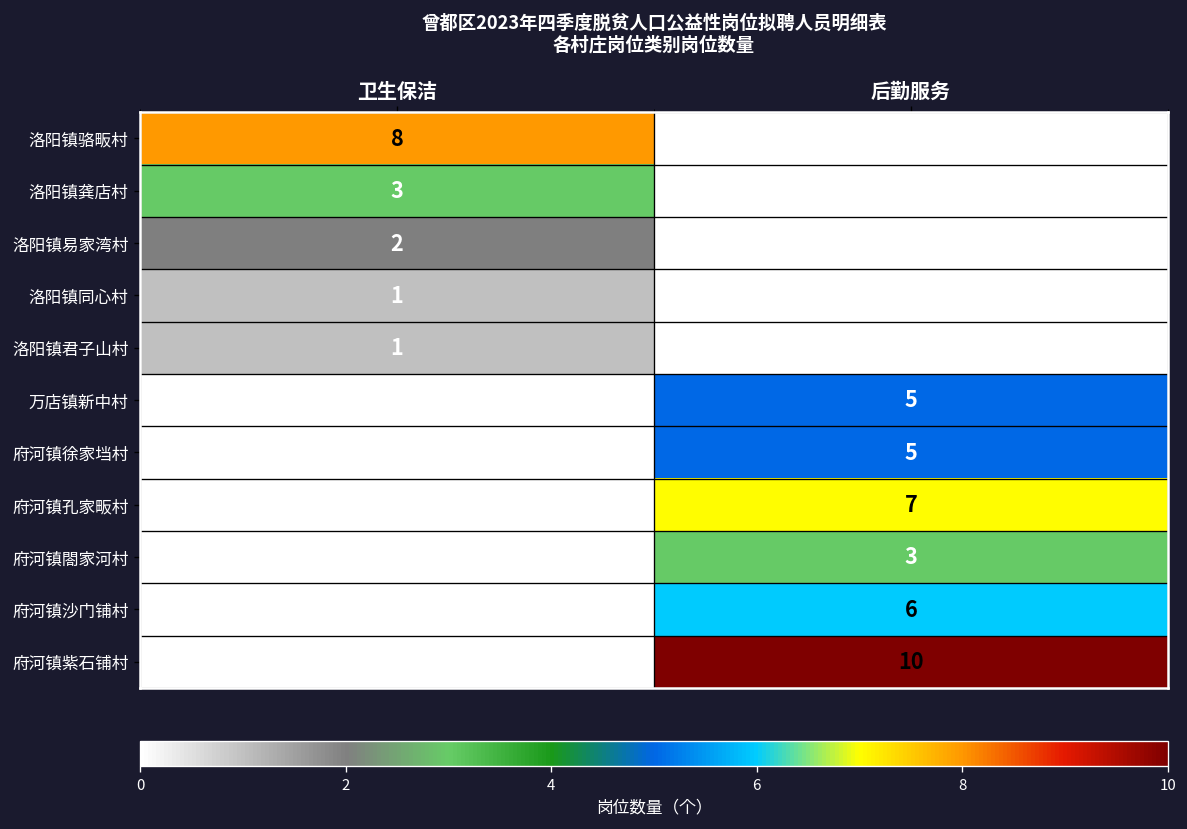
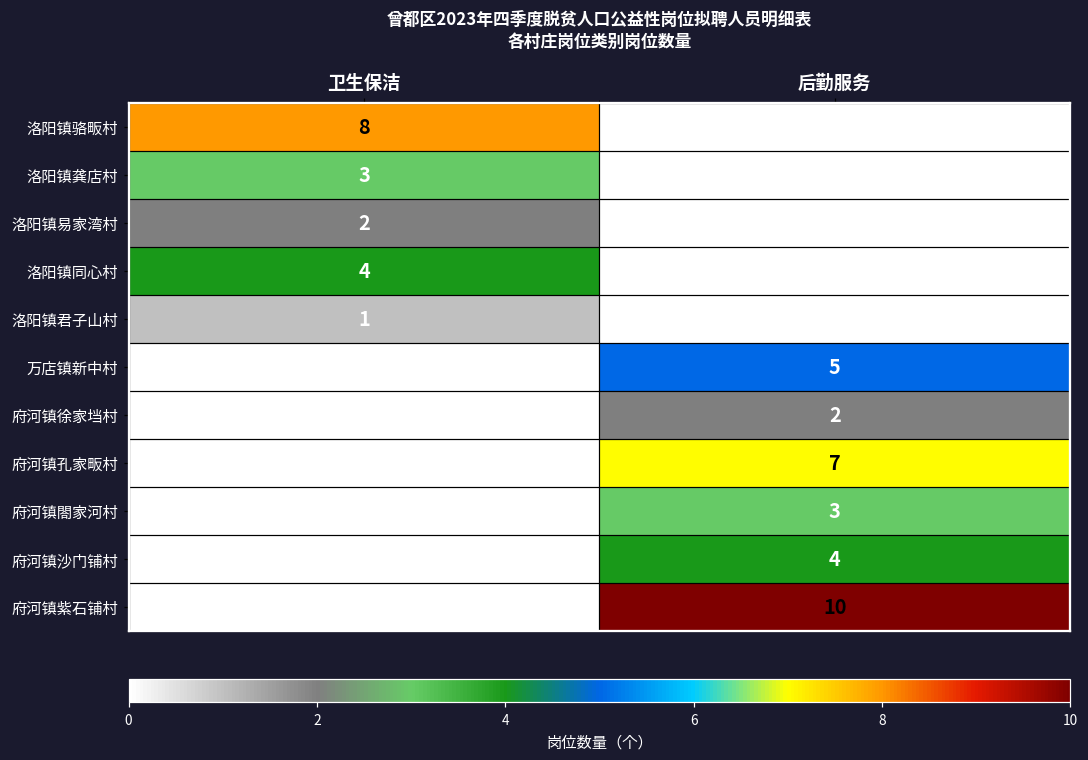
洛阳镇同心村, 卫生保洁: 1 -> 4
府河镇徐家垱村, 后勤服务: 5 -> 2
府河镇沙门铺村, 后勤服务: 6 -> 4
